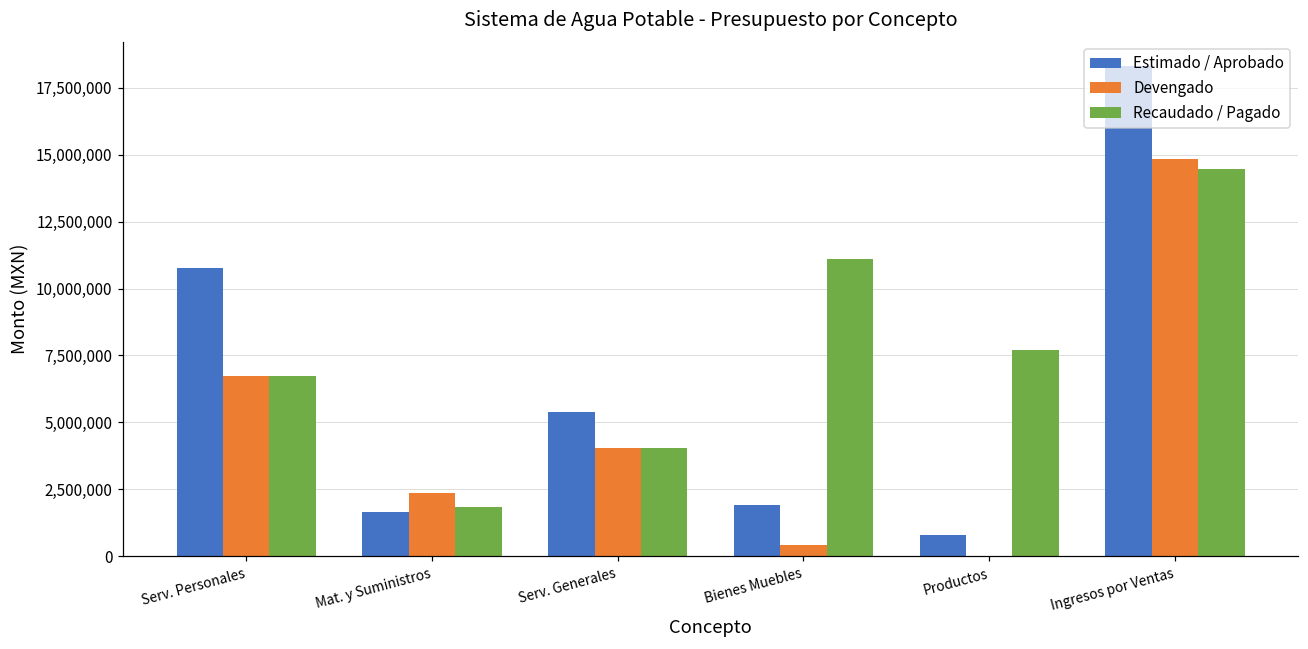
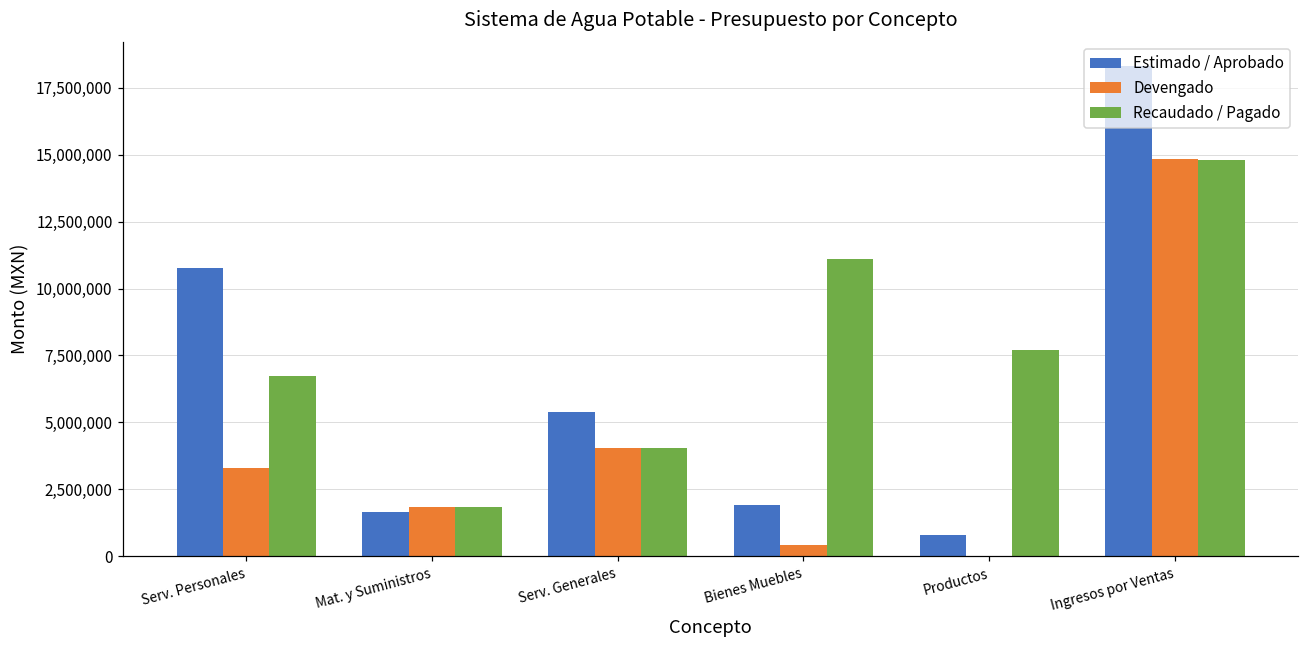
Devengado, Serv. Personales: 6,700,000 -> 3,300,000
Devengado, Mat. y Suministros: 2,300,000 -> 1,800,000
Recaudado / Pagado, Ingresos por Ventas: 14,500,000 -> 14,800,000
